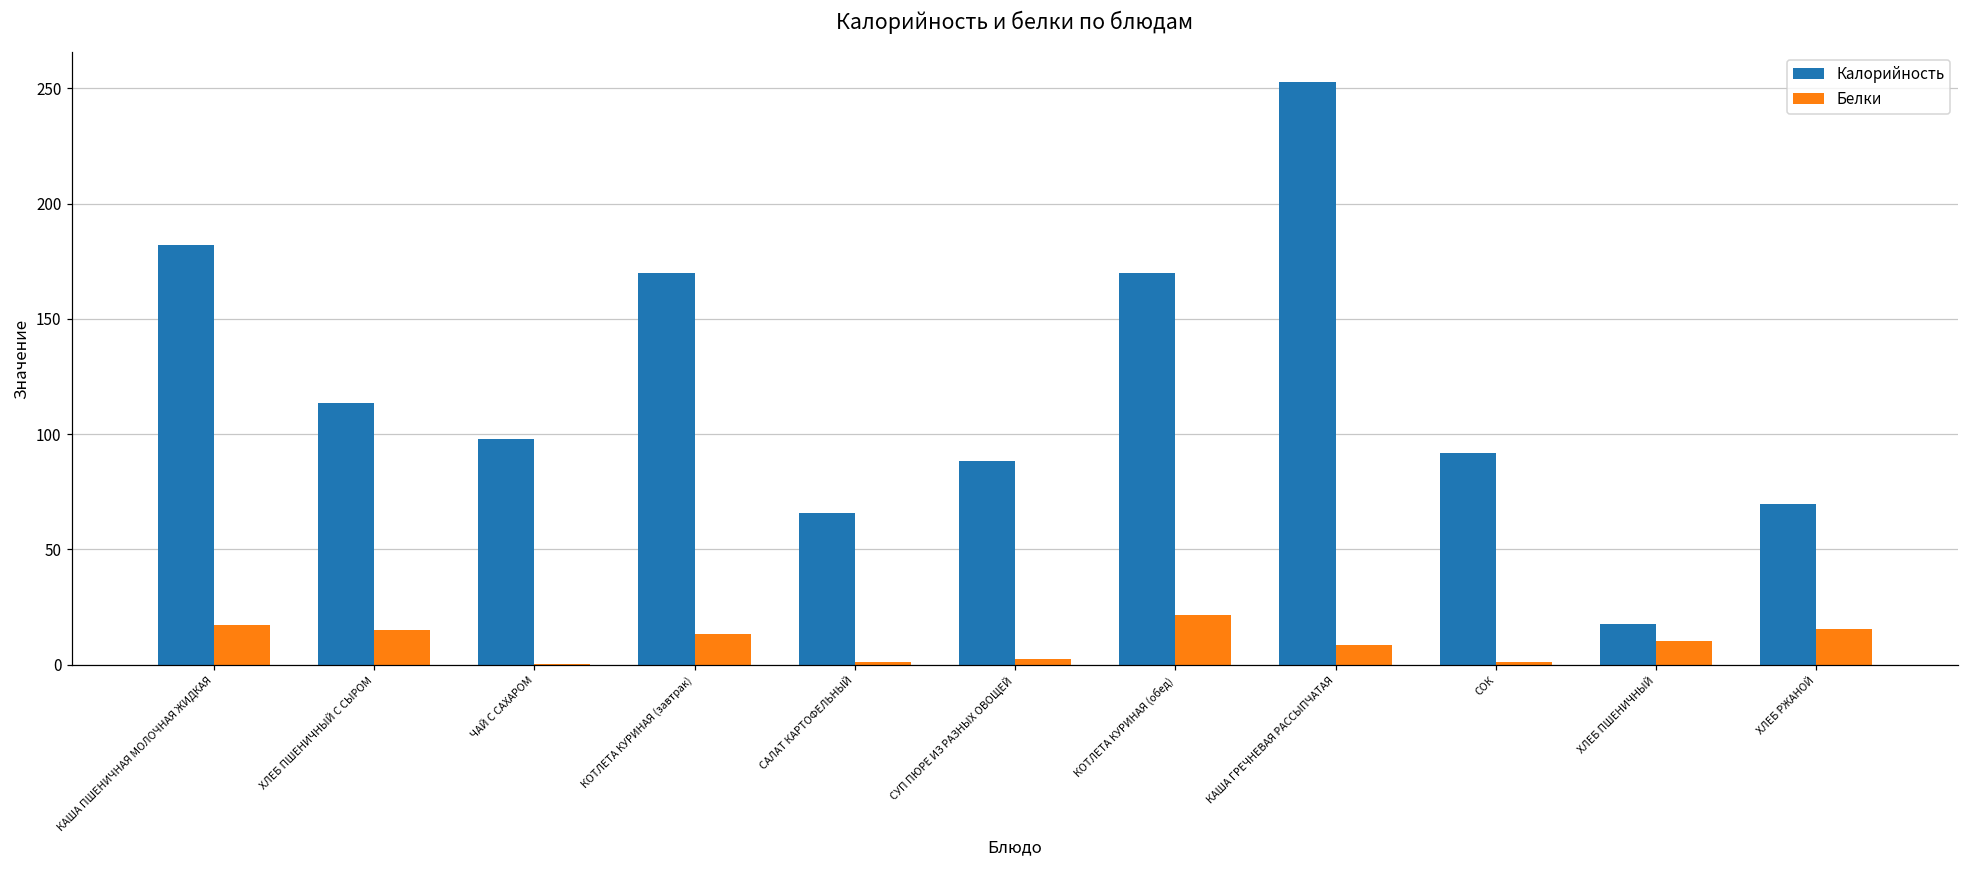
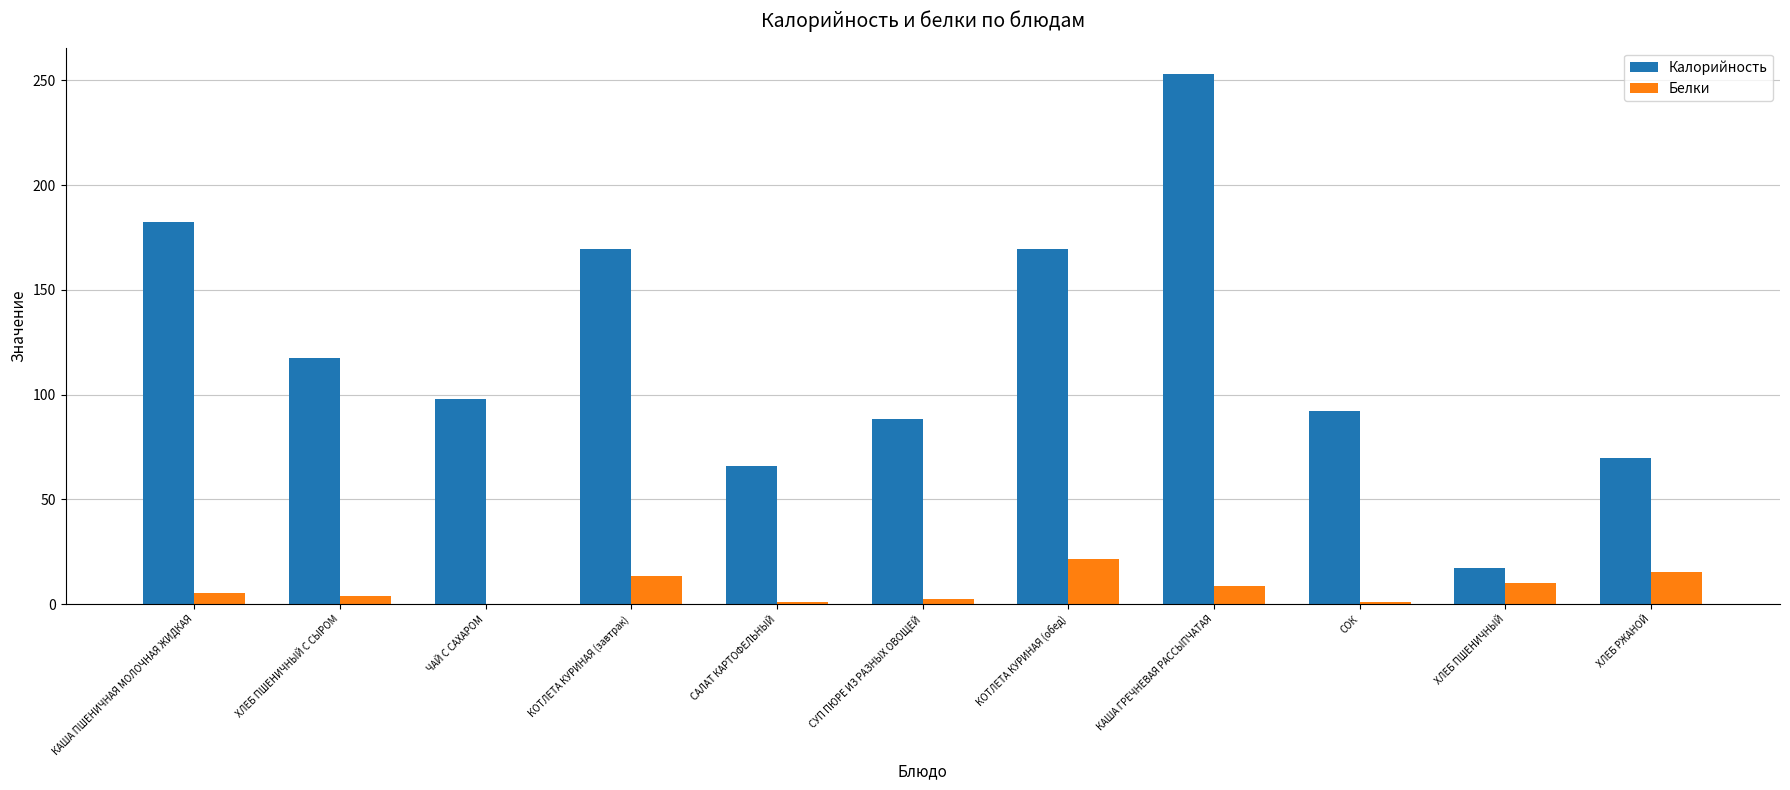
Белки, КАША ПШЕНИЧНАЯ МОЛОЧНАЯ ЖИДКАЯ: 17 -> 6
Калорийность, ХЛЕБ ПШЕНИЧНЫЙ С СЫРОМ: 113 -> 118
Белки, ХЛЕБ ПШЕНИЧНЫЙ С СЫРОМ: 15 -> 4
